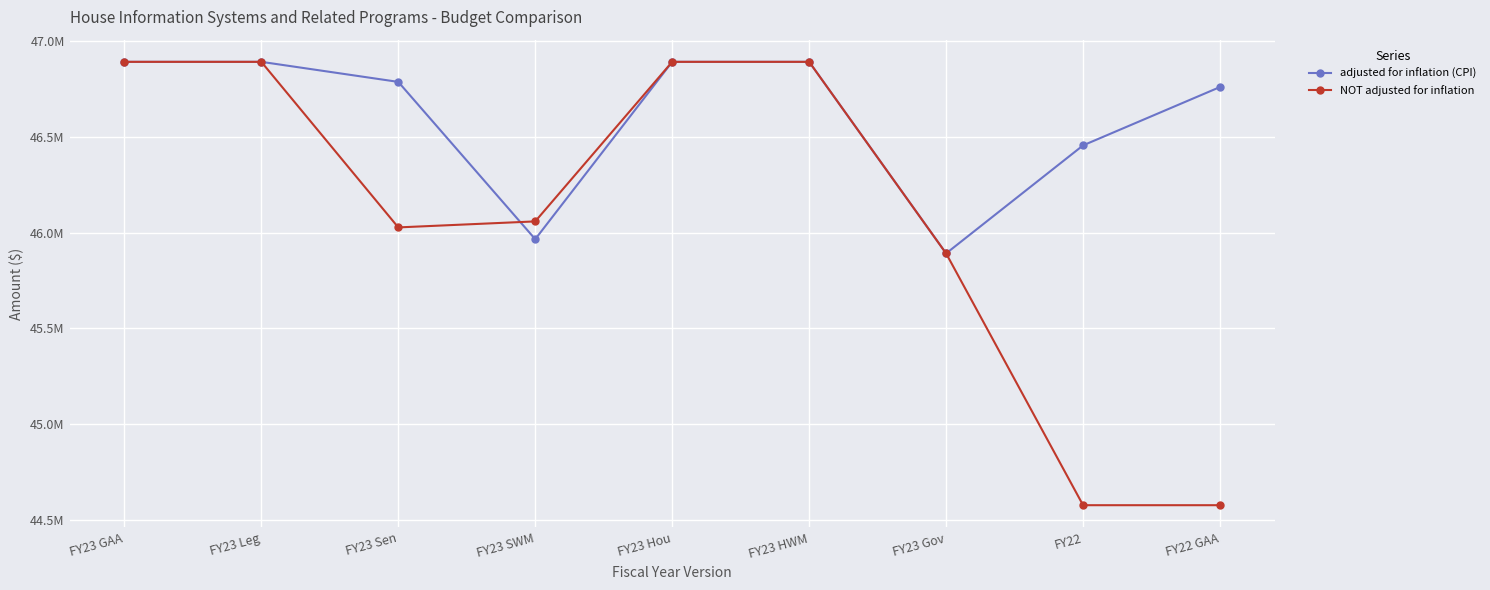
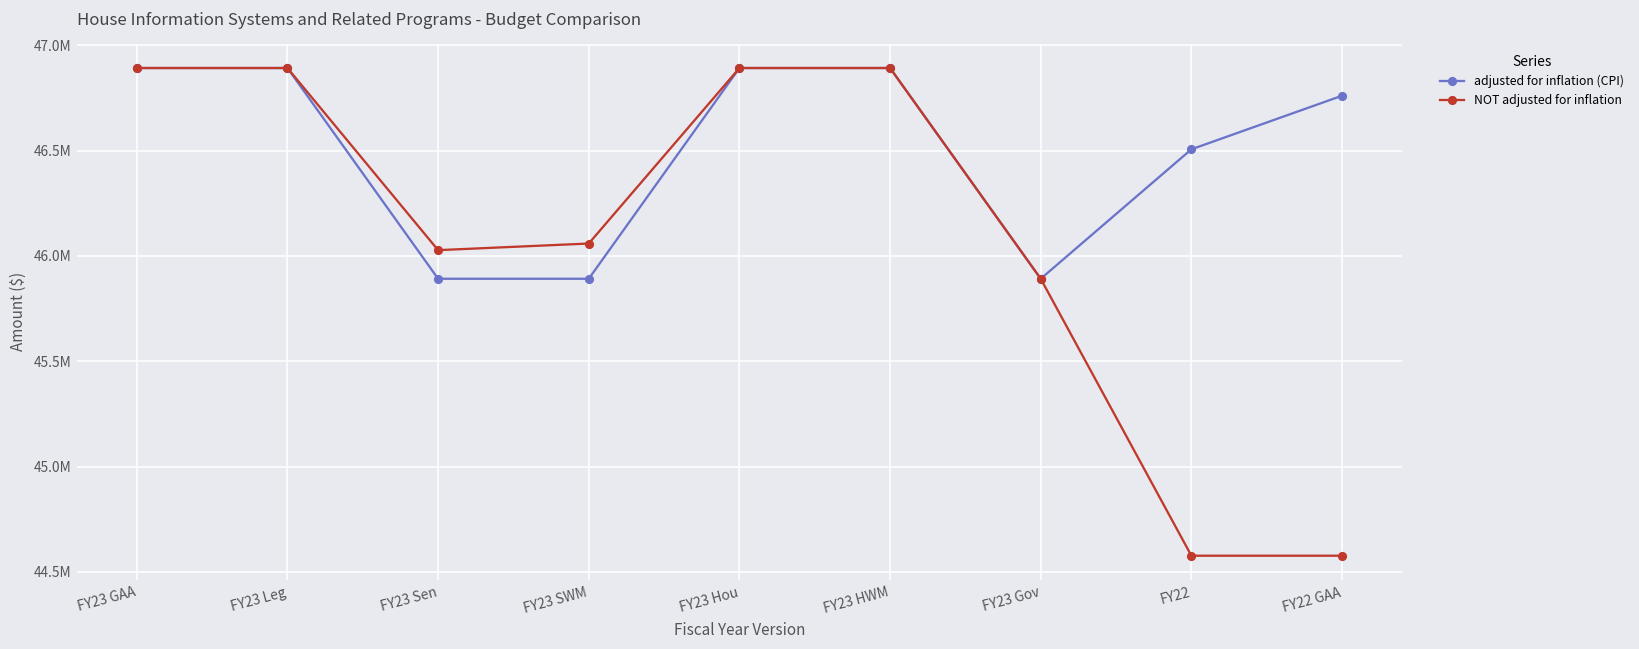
adjusted for inflation (CPI), FY23 Sen: 46790000 -> 45890000
adjusted for inflation (CPI), FY23 SWM: 45970000 -> 45890000
adjusted for inflation (CPI), FY22: 46460000 -> 46510000
